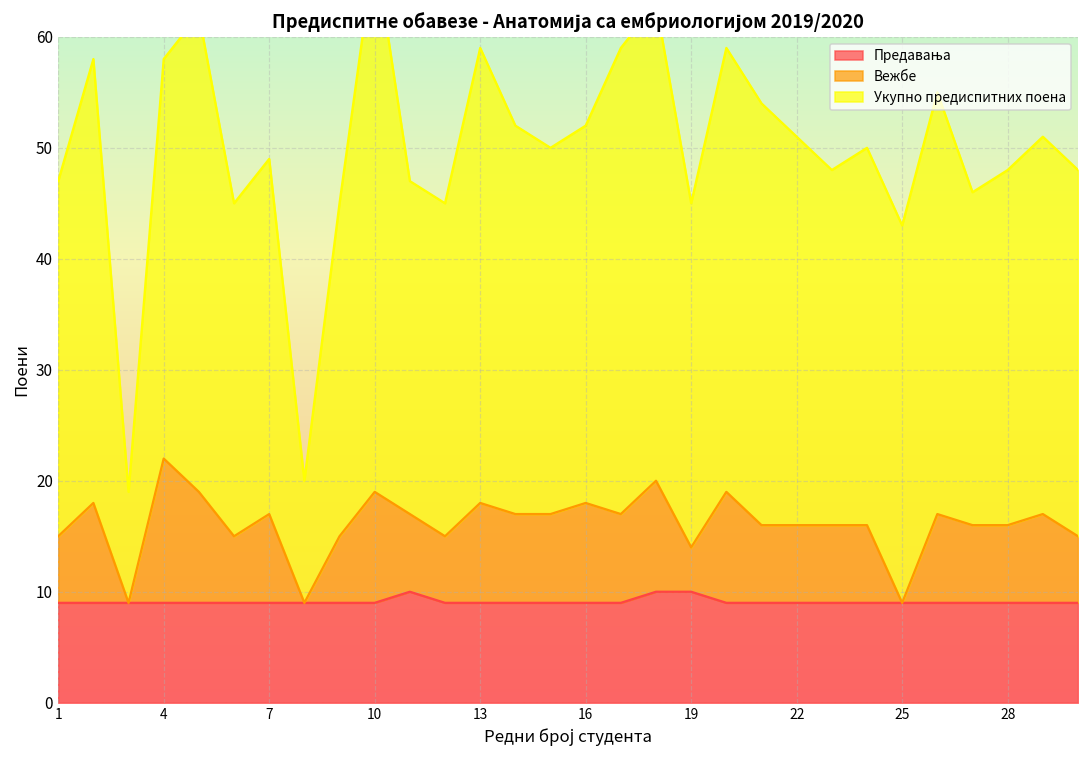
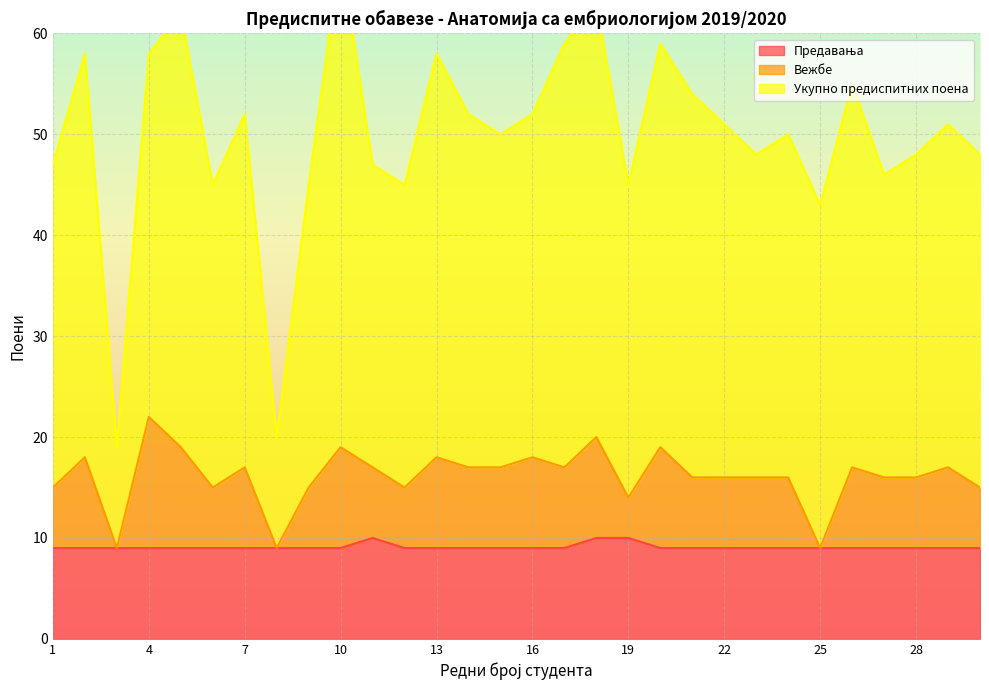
Укупно предиспитних поена, 7: 32 -> 35
Укупно предиспитних поена, 13: 41 -> 40
